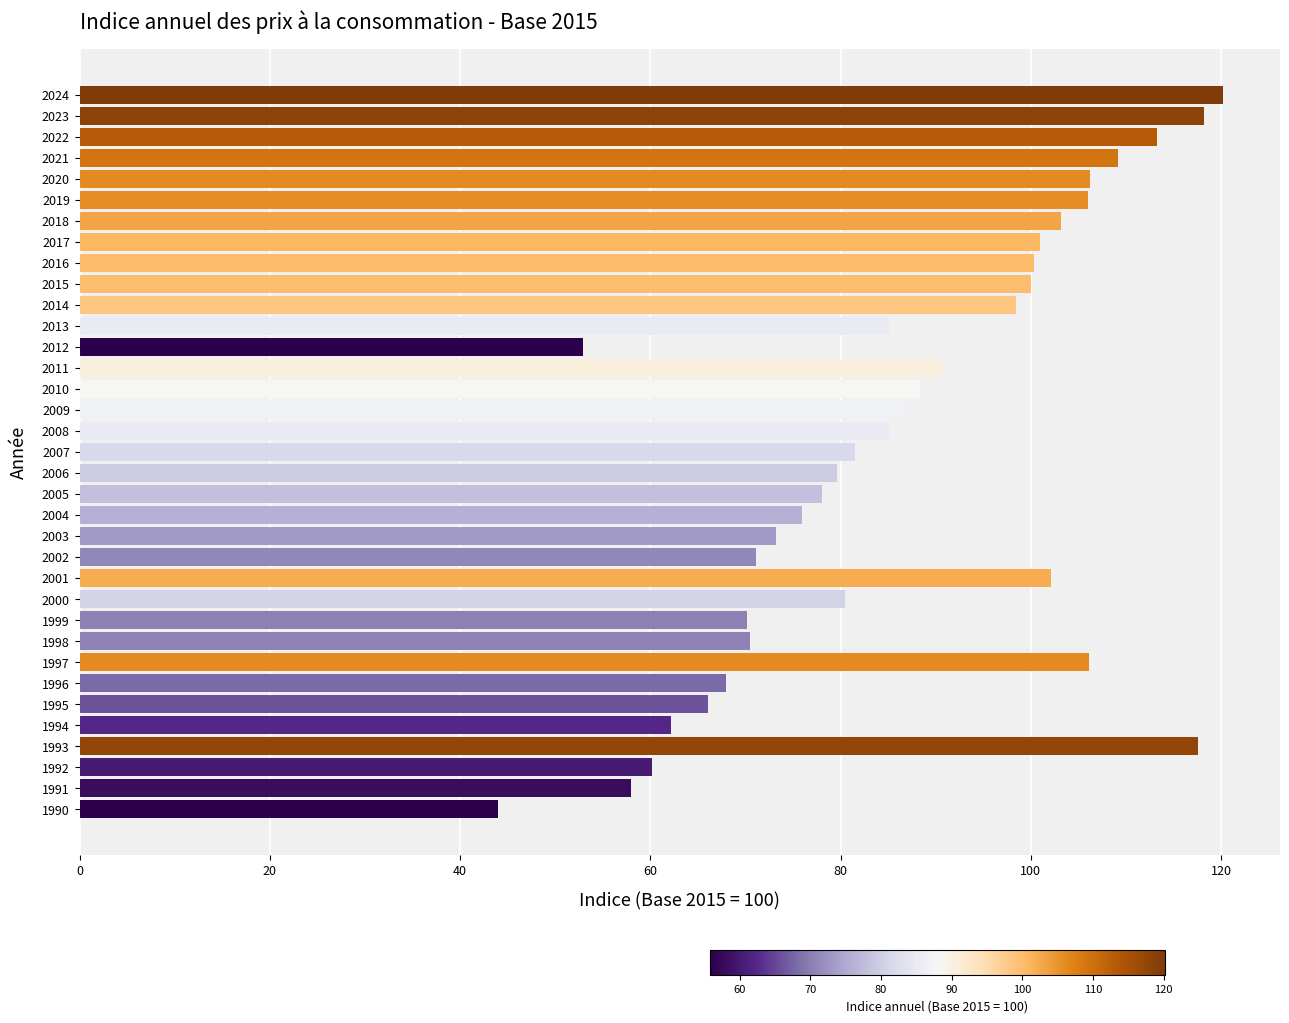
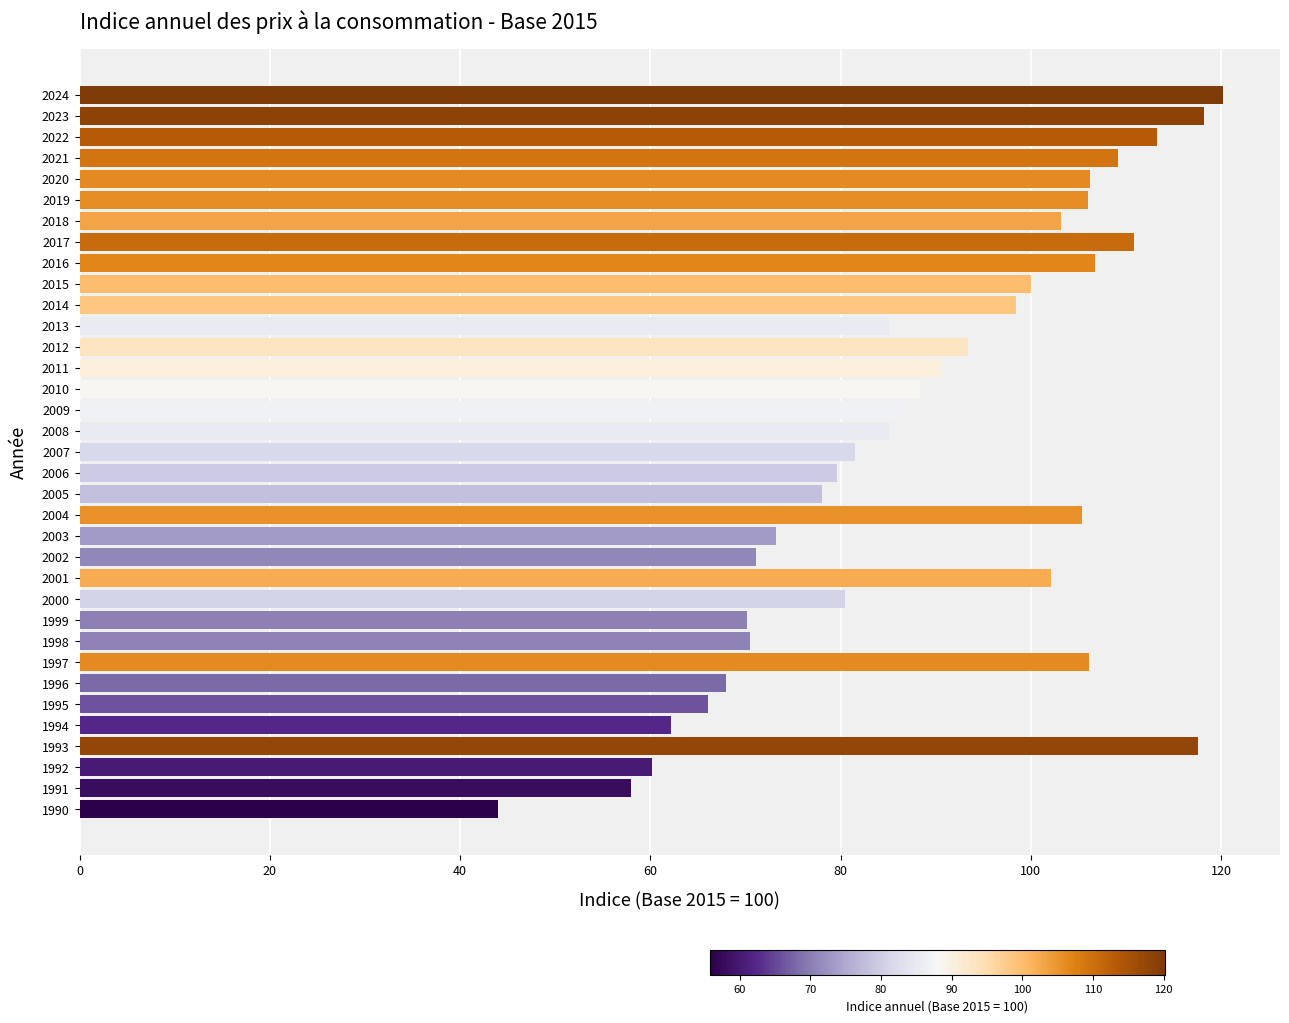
2017: 101 -> 111
2016: 100 -> 107
2012: 53 -> 93
2004: 76 -> 105
